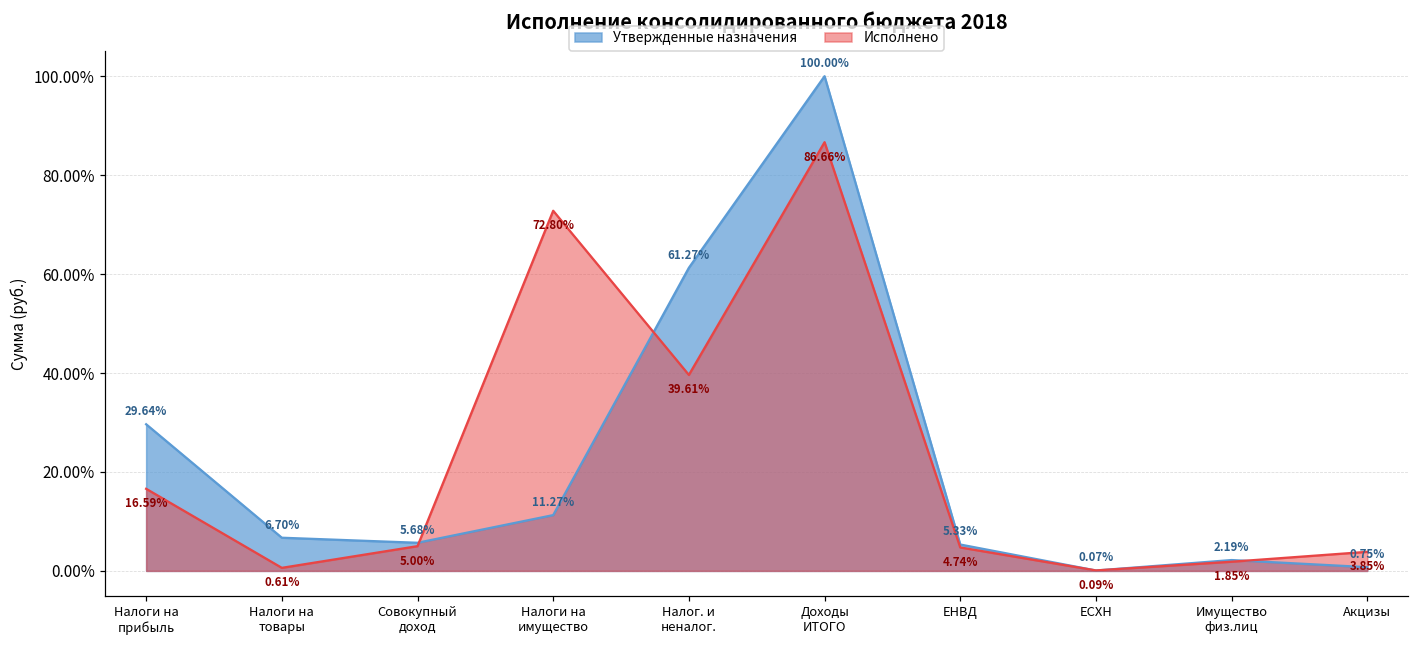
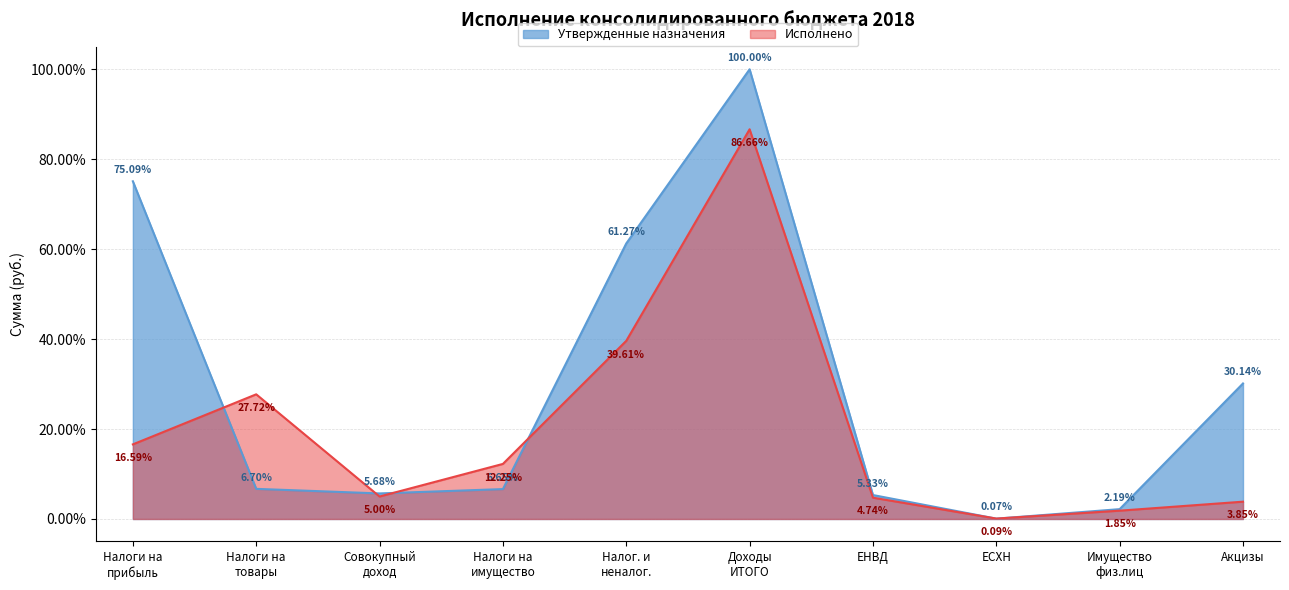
Утвержденные назначения, Налоги на прибыль: 29.64% -> 75.09%
Исполнено, Налоги на товары: 0.61% -> 27.72%
Утвержденные назначения, Налоги на имущество: 11.27% -> 6.65%
Исполнено, Налоги на имущество: 72.80% -> 12.25%
Утвержденные назначения, Акцизы: 0.75% -> 30.14%
